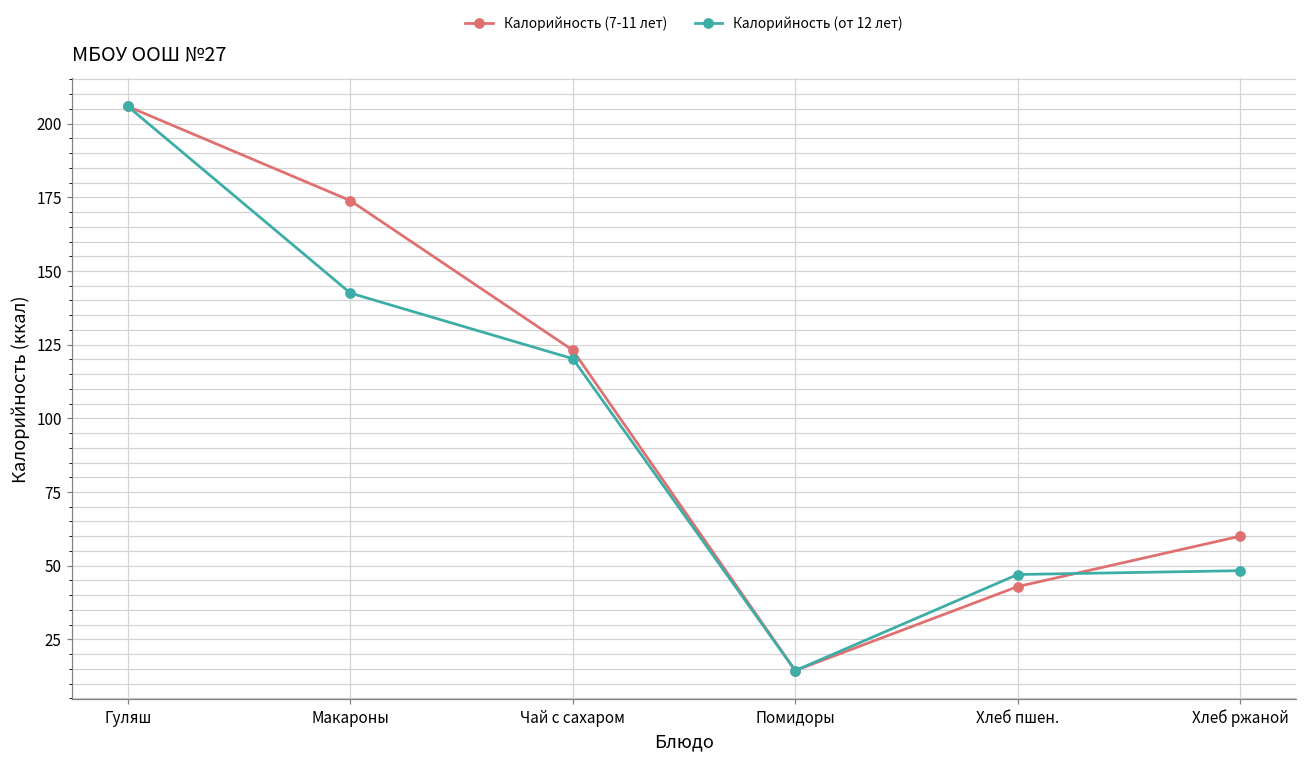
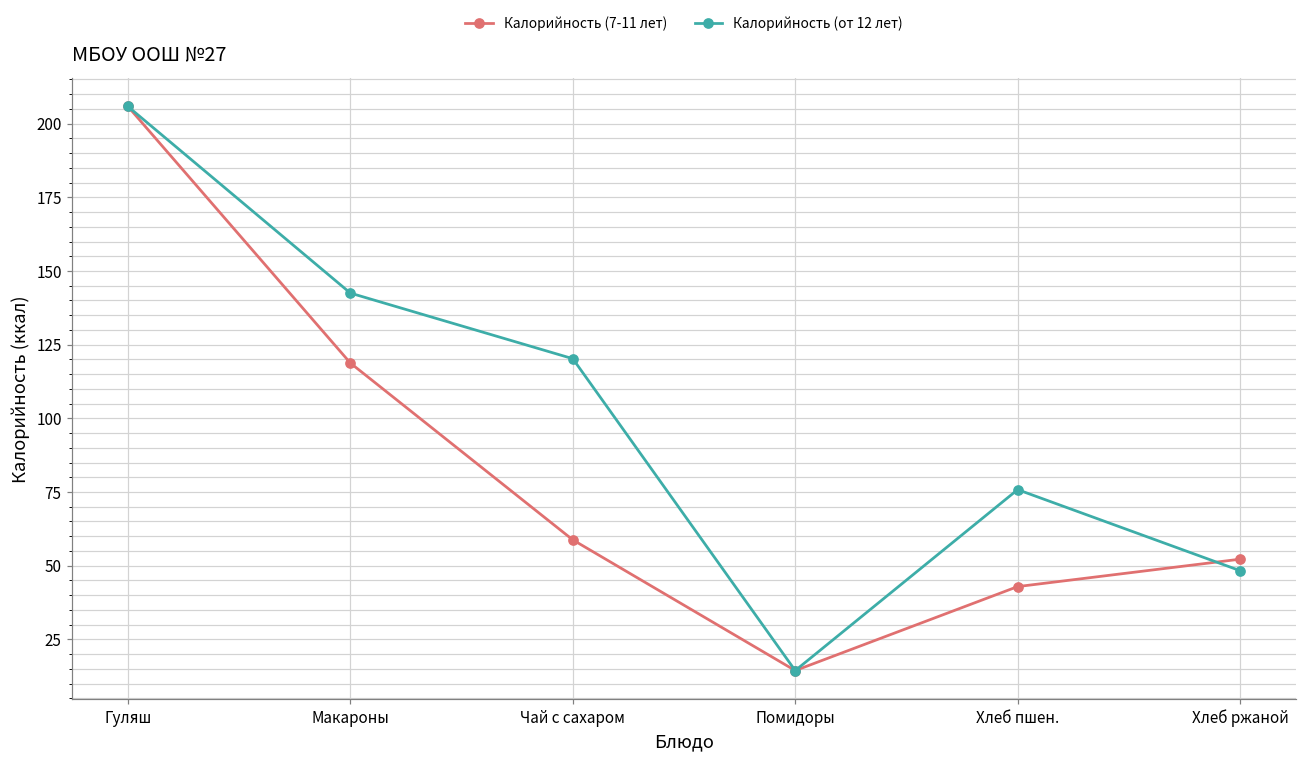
Калорийность (7-11 лет), Макароны: 174 -> 119
Калорийность (7-11 лет), Чай с сахаром: 123 -> 59
Калорийность (от 12 лет), Хлеб пшен.: 47 -> 76
Калорийность (7-11 лет), Хлеб ржаной: 60 -> 52
